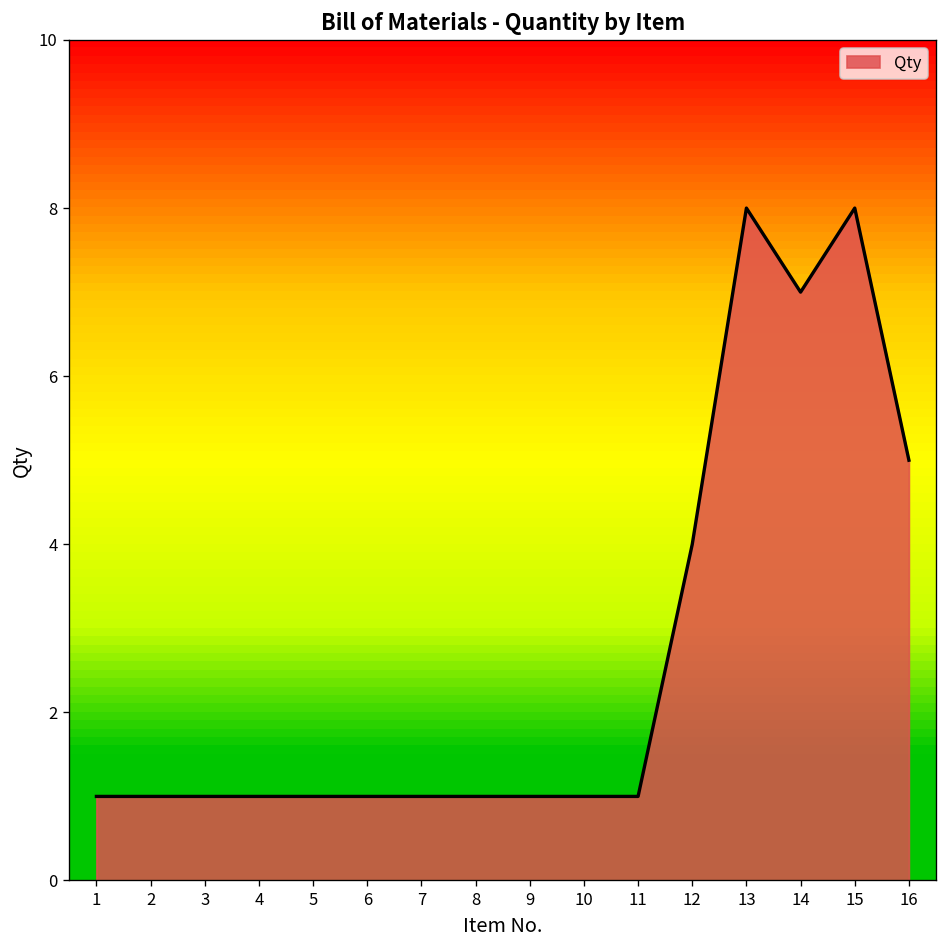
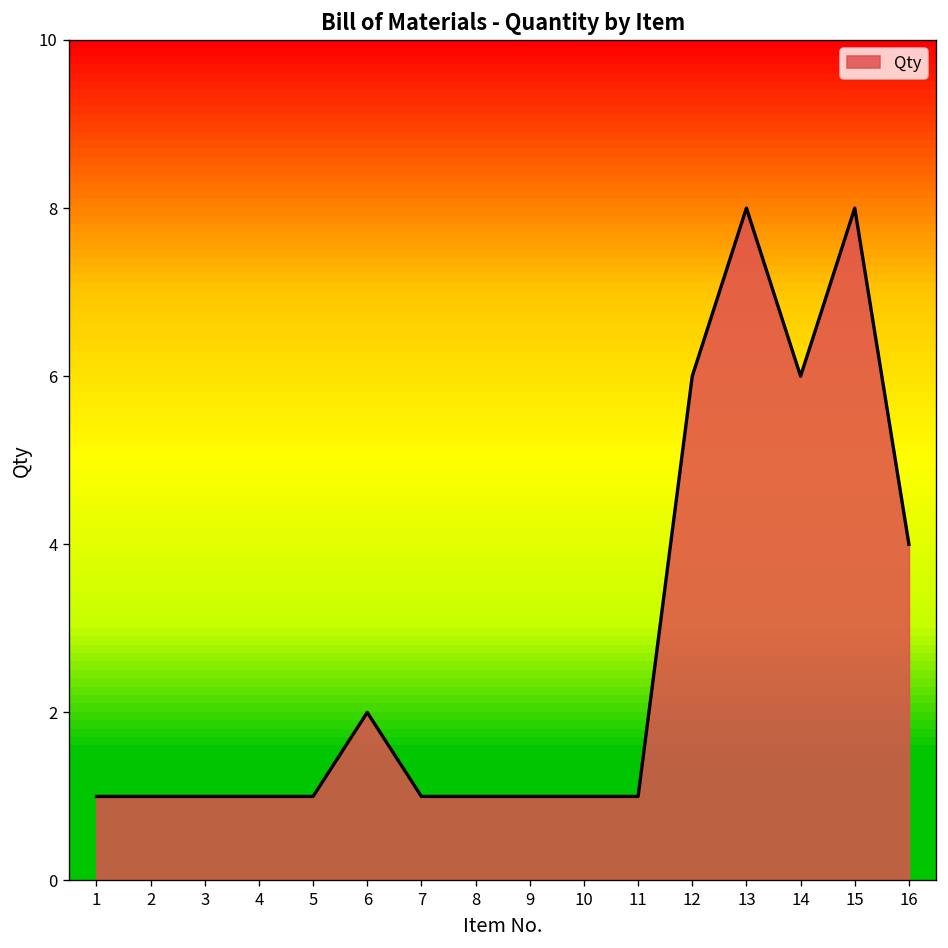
6: 1 -> 2
12: 4 -> 6
14: 7 -> 6
16: 5 -> 4
